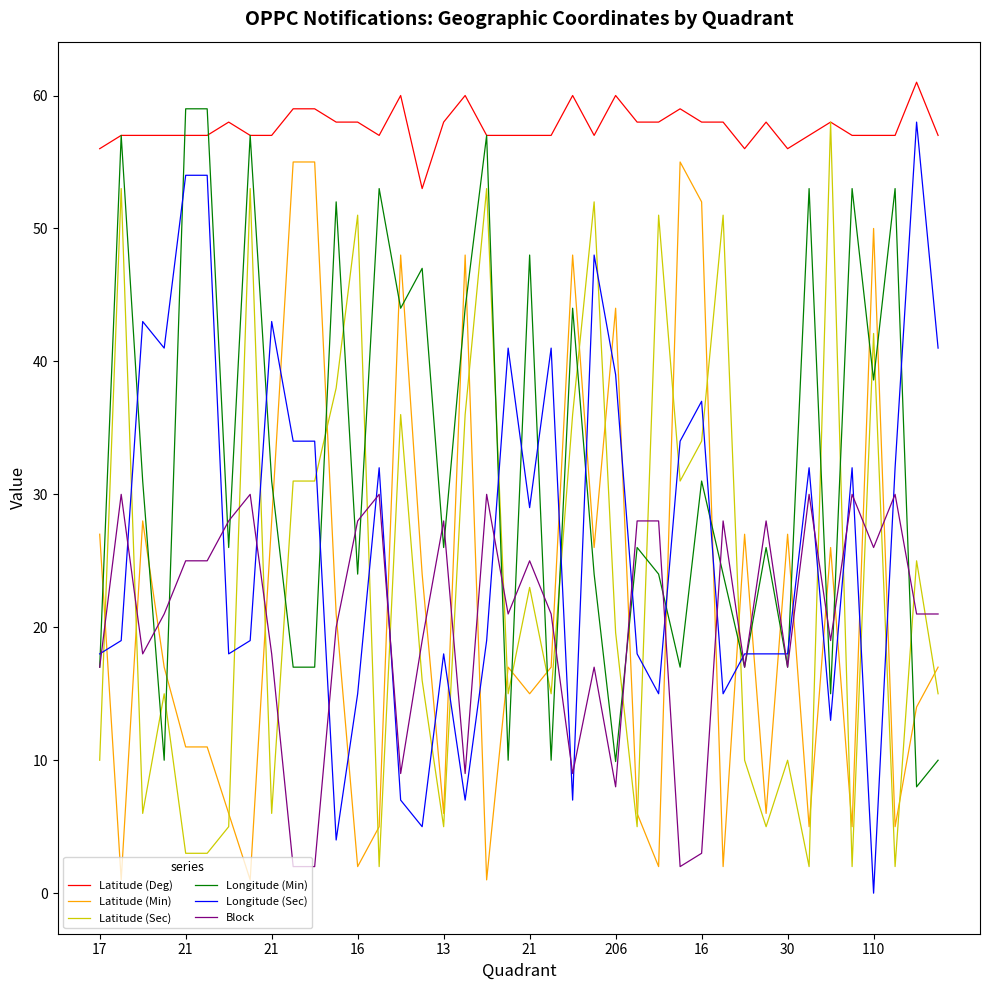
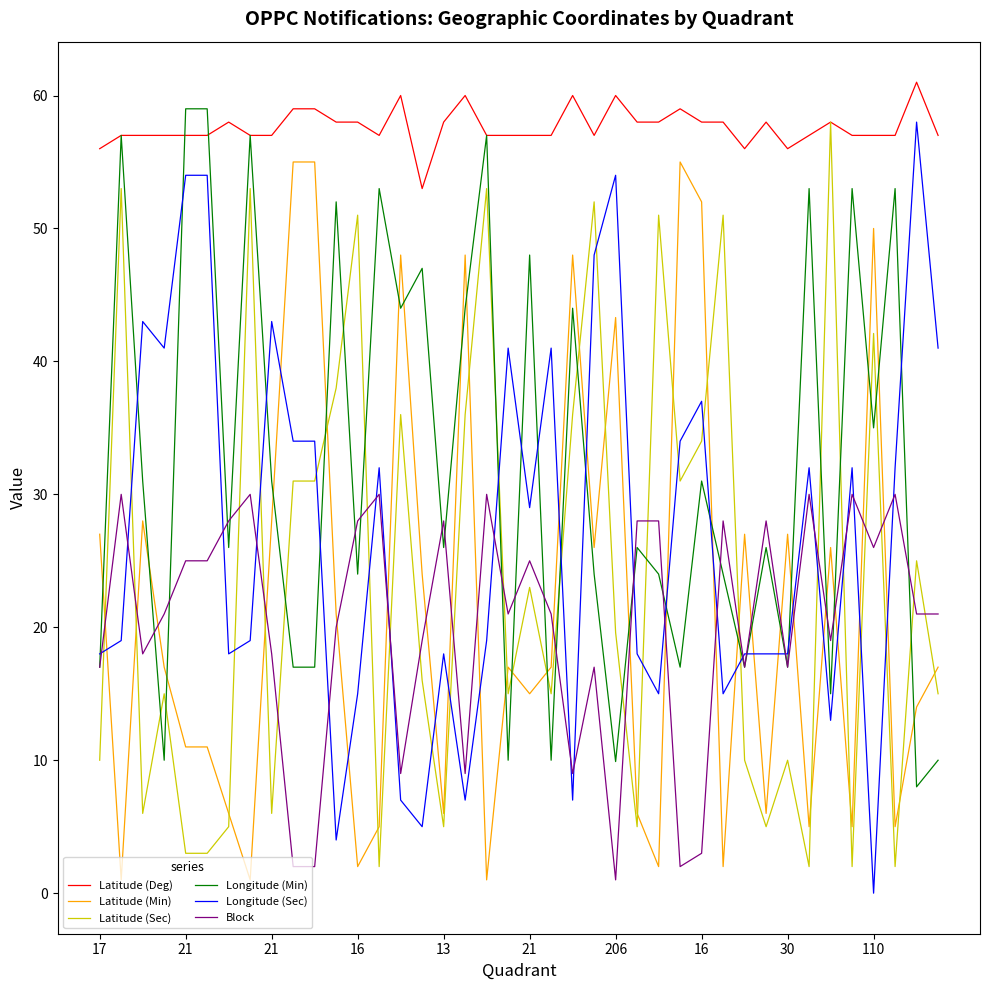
Latitude (Min), 206: 44.0 -> 43.3
Longitude (Sec), 206: 39 -> 54
Block, 206: 8 -> 1
Longitude (Min), 110: 38.6 -> 35.0
